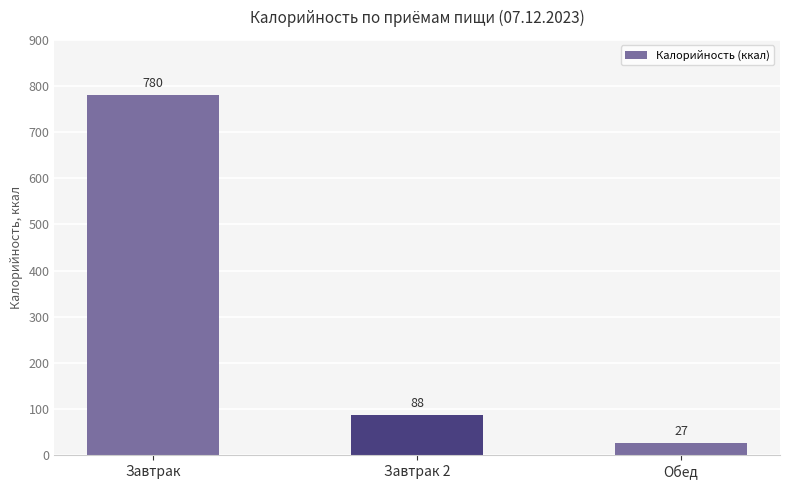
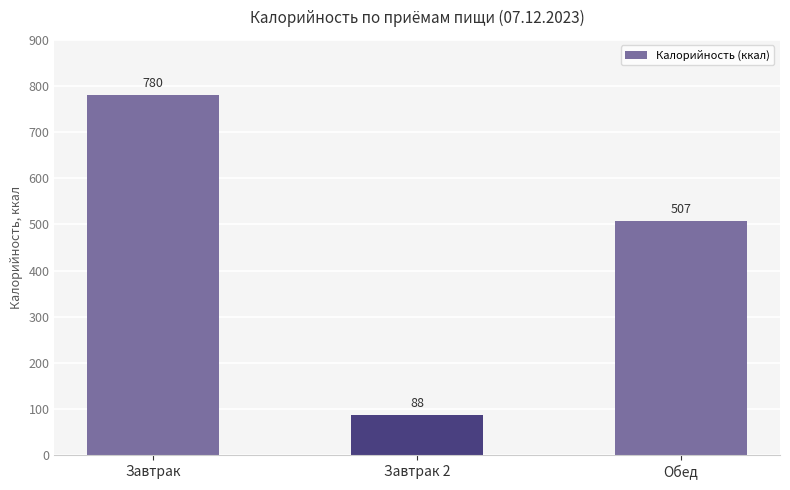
Обед: 27 -> 507
